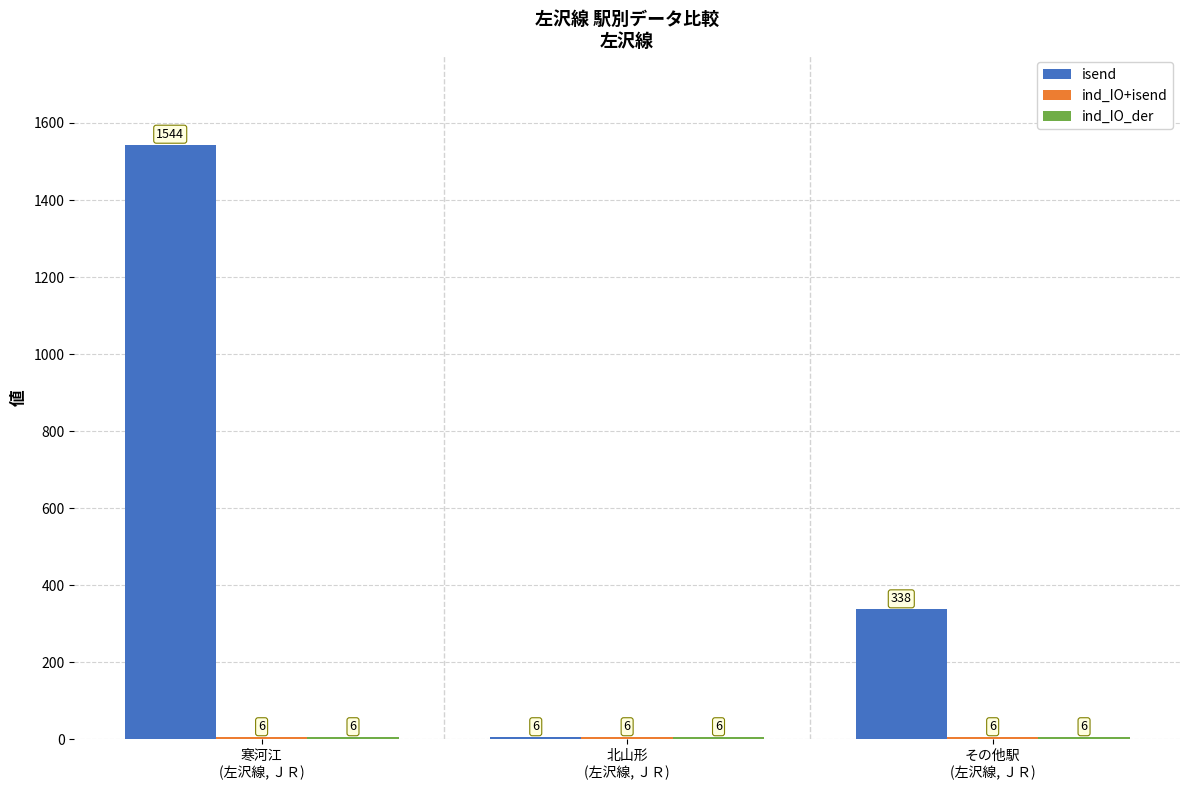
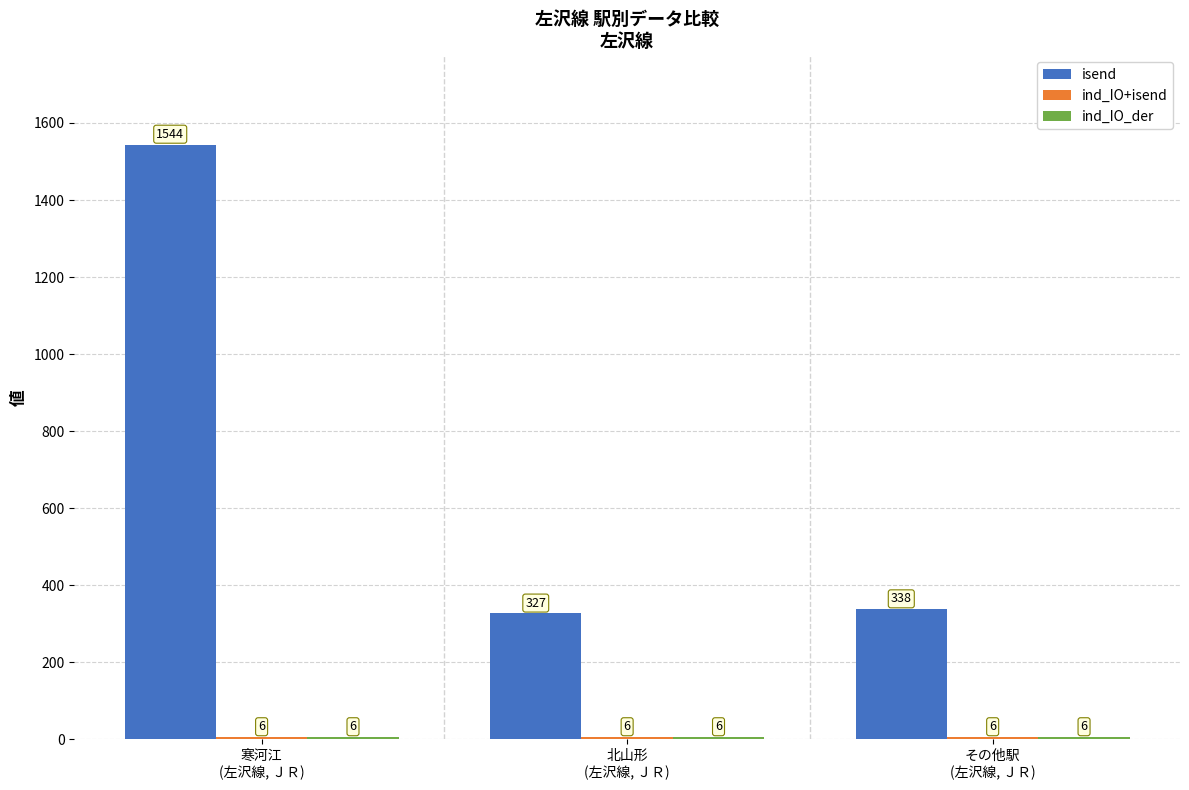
isend, 北山形 (左沢線, ＪＲ): 6 -> 327
